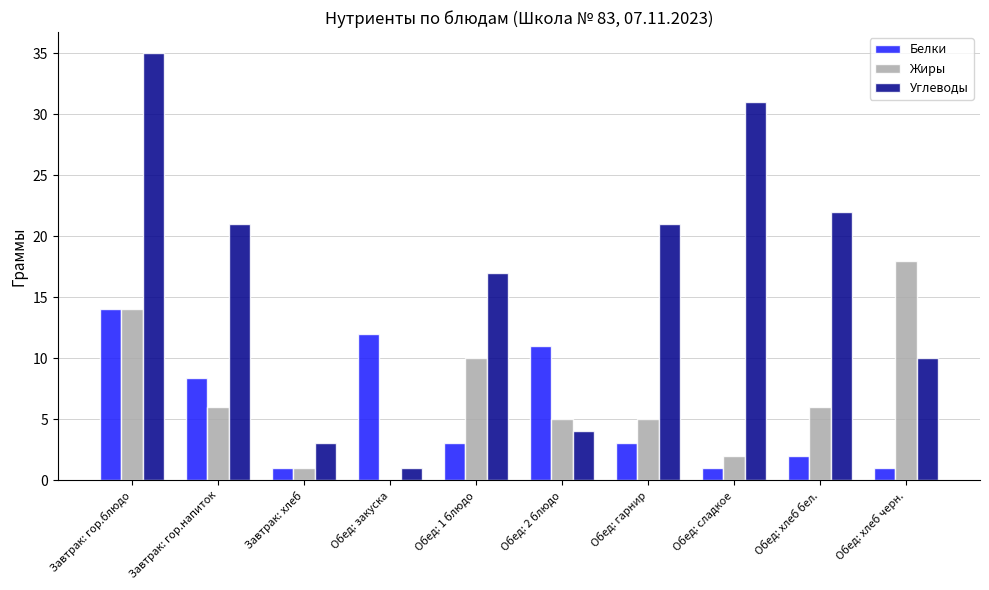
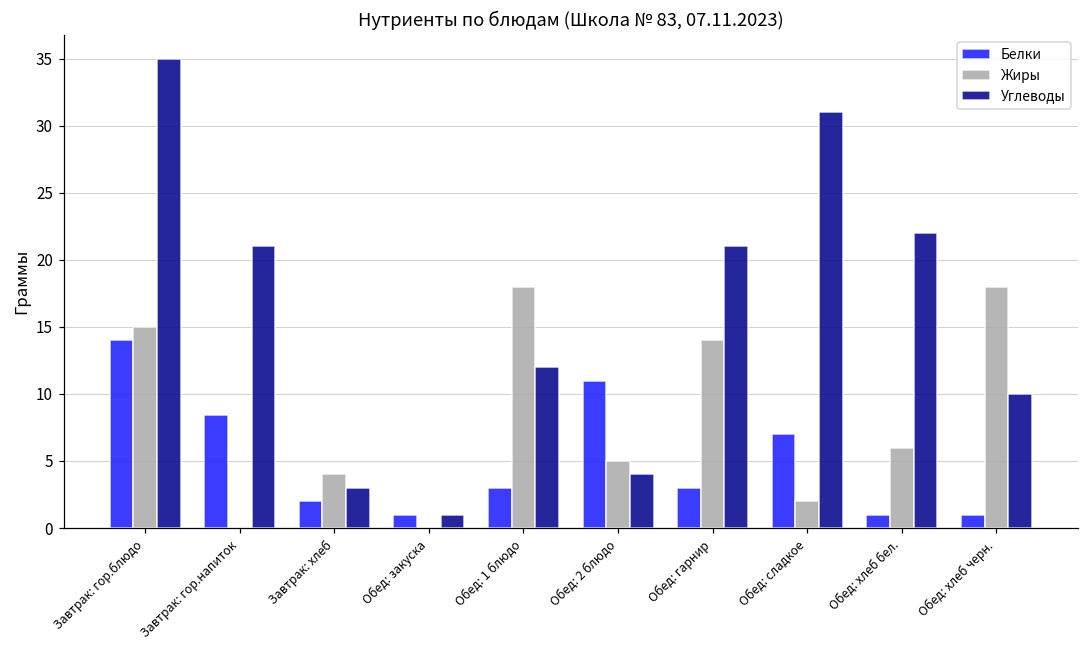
Жиры, Завтрак: гор.блюдо: 14 -> 15
Жиры, Завтрак: гор.напиток: 6 -> 0
Белки, Завтрак: хлеб: 1 -> 2
Жиры, Завтрак: хлеб: 1 -> 4
Белки, Обед: закуска: 12 -> 1
Жиры, Обед: 1 блюдо: 10 -> 18
Углеводы, Обед: 1 блюдо: 17 -> 12
Жиры, Обед: гарнир: 5 -> 14
Белки, Обед: сладкое: 1 -> 7
Белки, Обед: хлеб бел.: 2 -> 1
